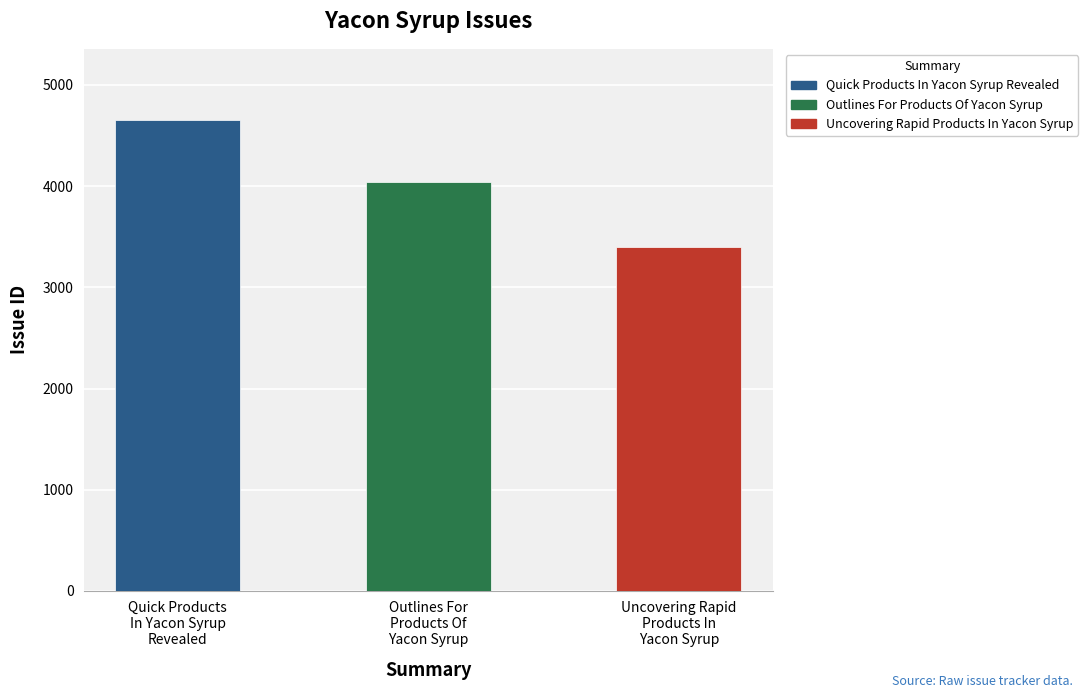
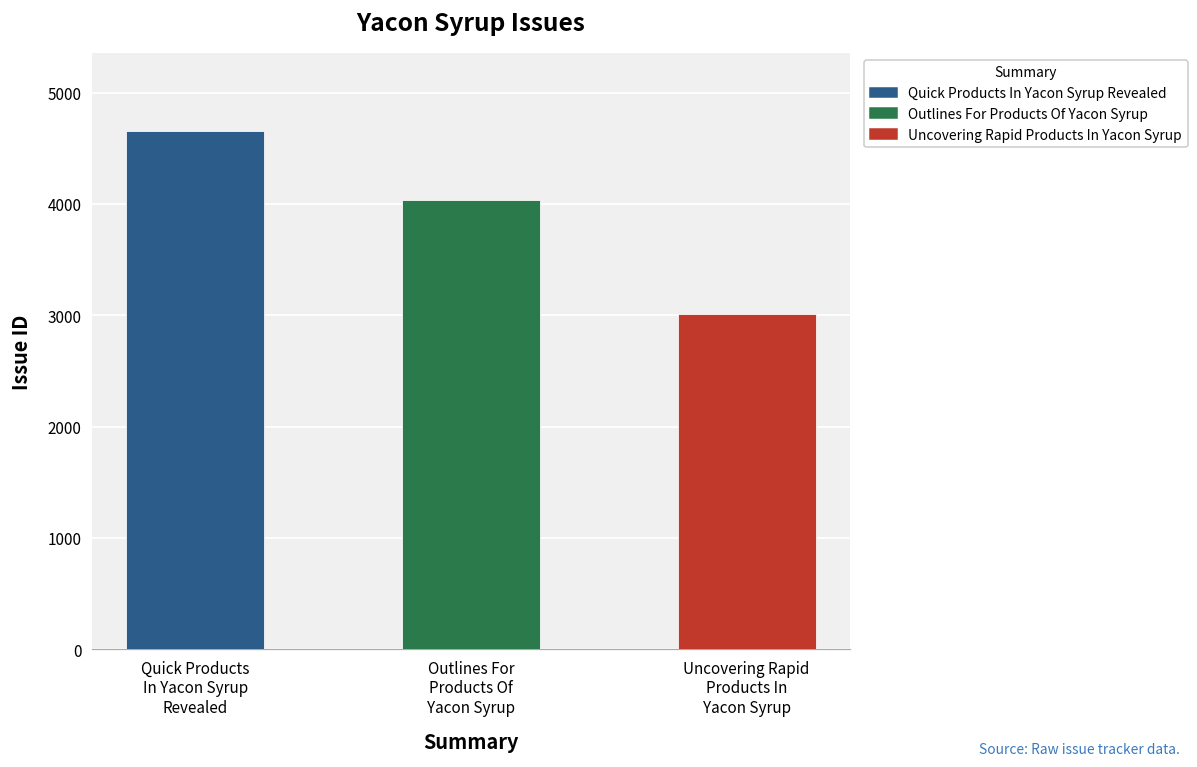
Uncovering Rapid Products In Yacon Syrup: 3400 -> 3010
